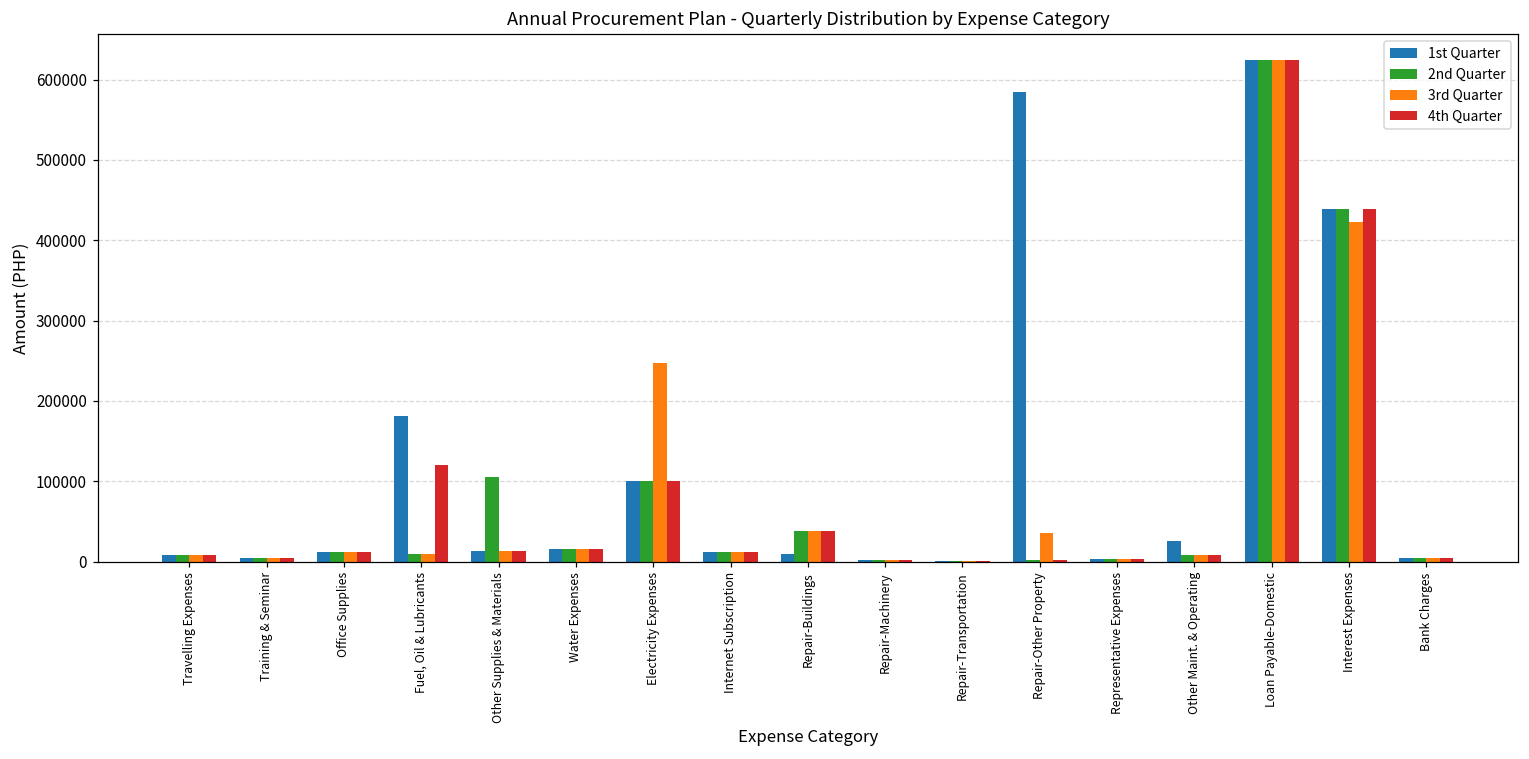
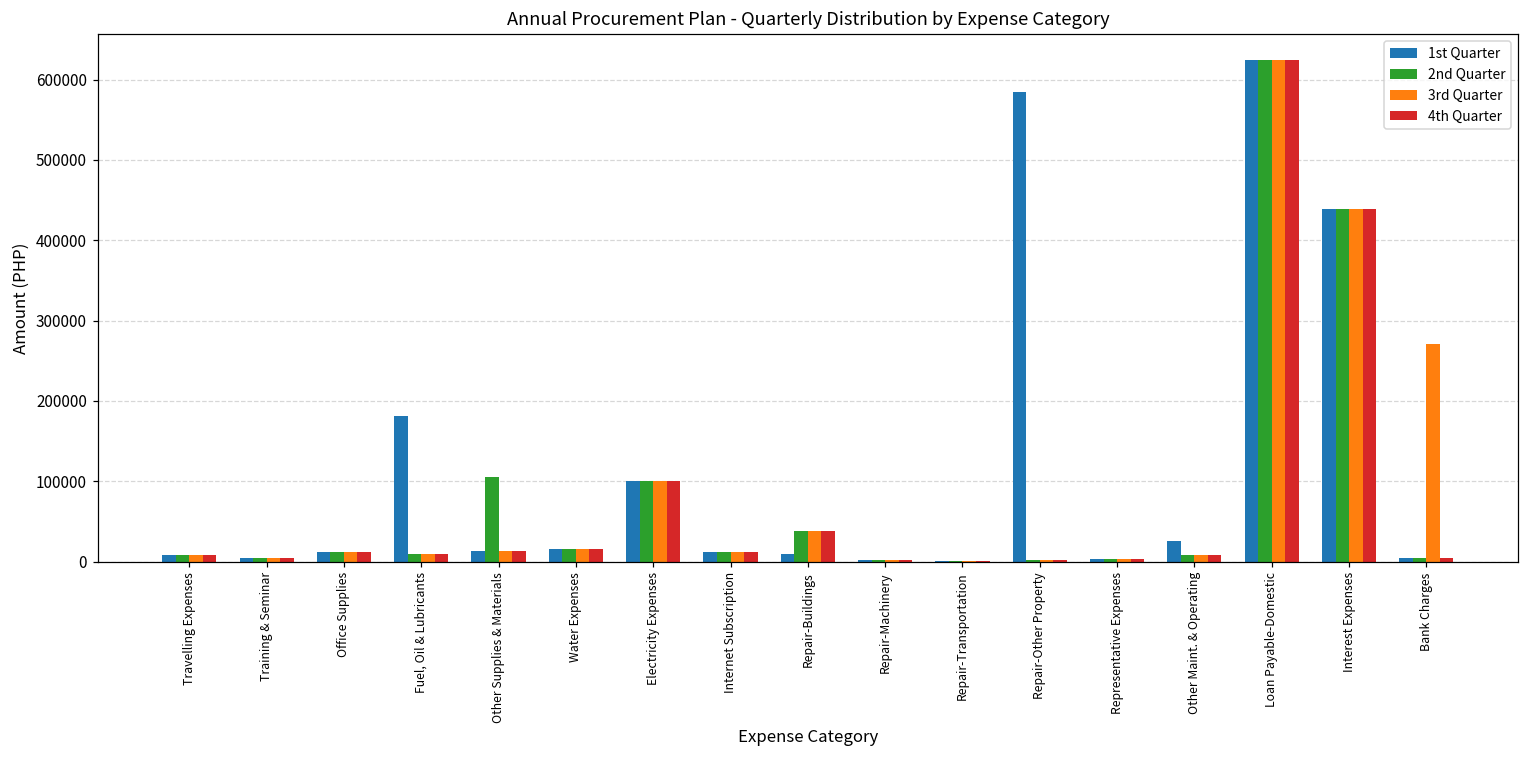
4th Quarter, Fuel, Oil & Lubricants: 120000 -> 10000
3rd Quarter, Electricity Expenses: 250000 -> 100000
3rd Quarter, Repair-Other Property: 40000 -> 0
3rd Quarter, Interest Expenses: 420000 -> 440000
3rd Quarter, Bank Charges: 0 -> 270000
